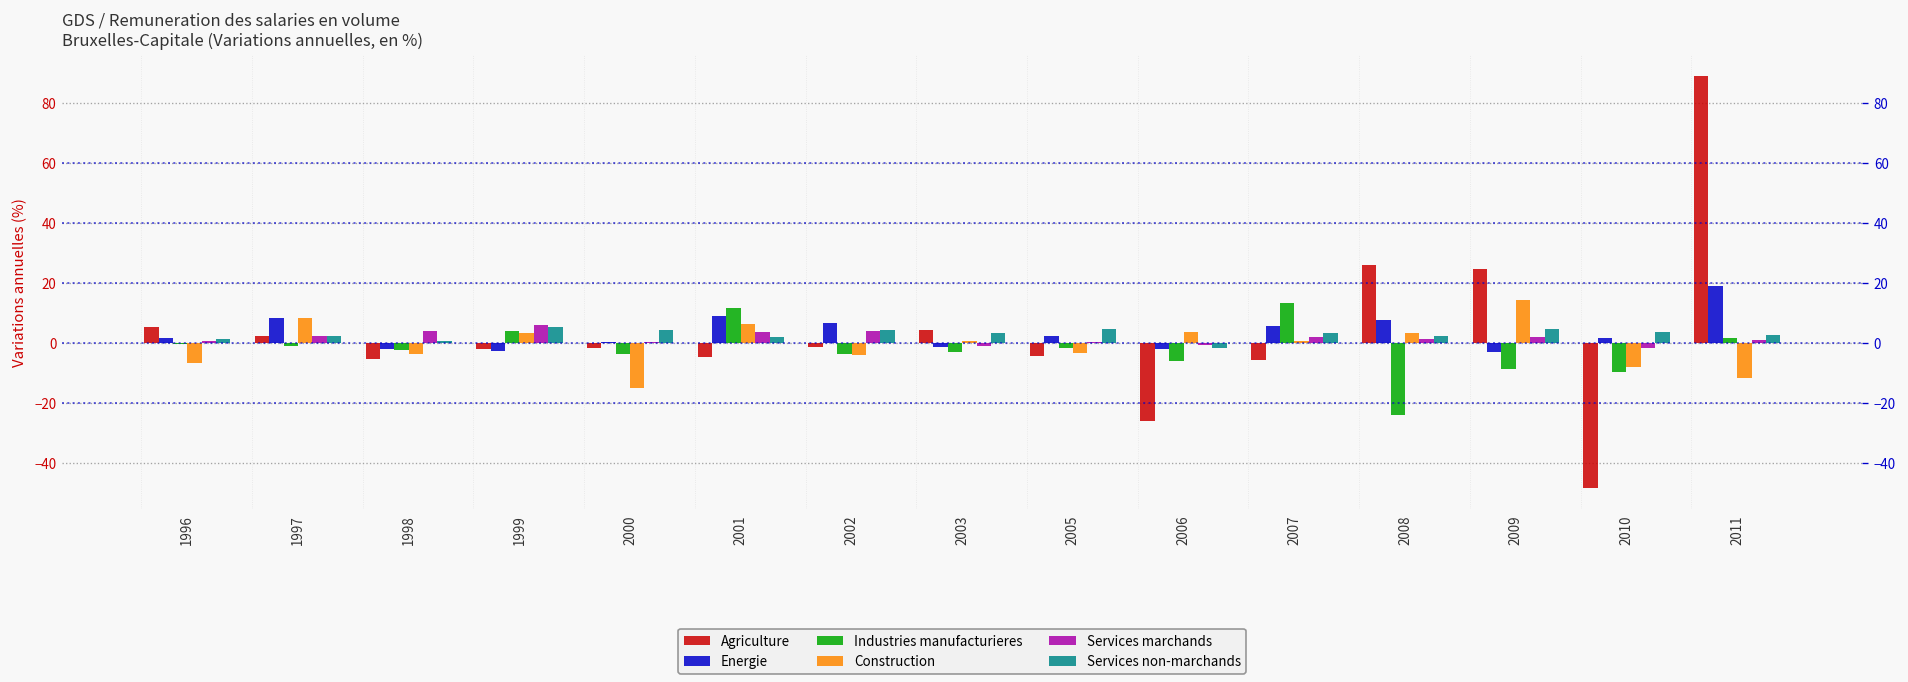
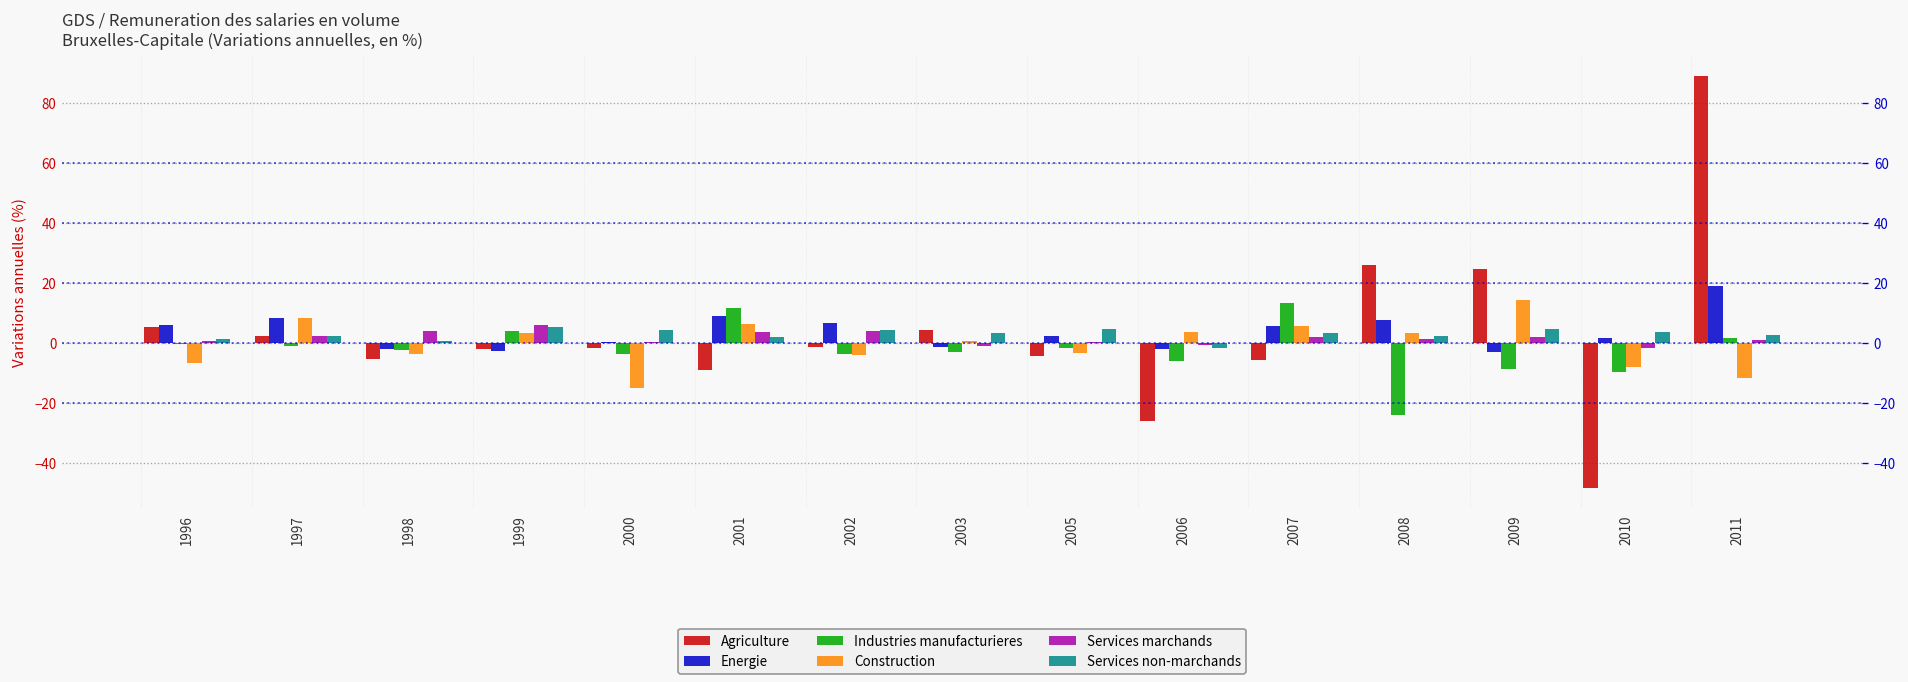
Energie, 1996: 2 -> 6
Agriculture, 2001: -5 -> -9
Construction, 2007: 1 -> 6
